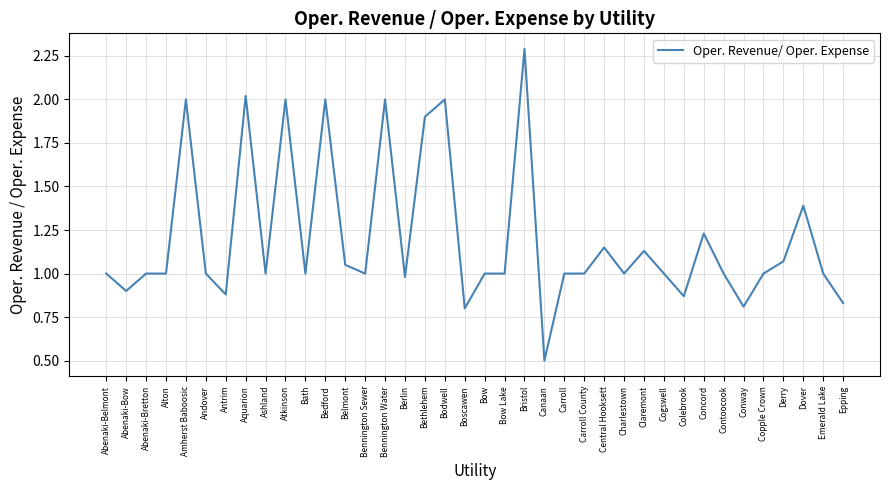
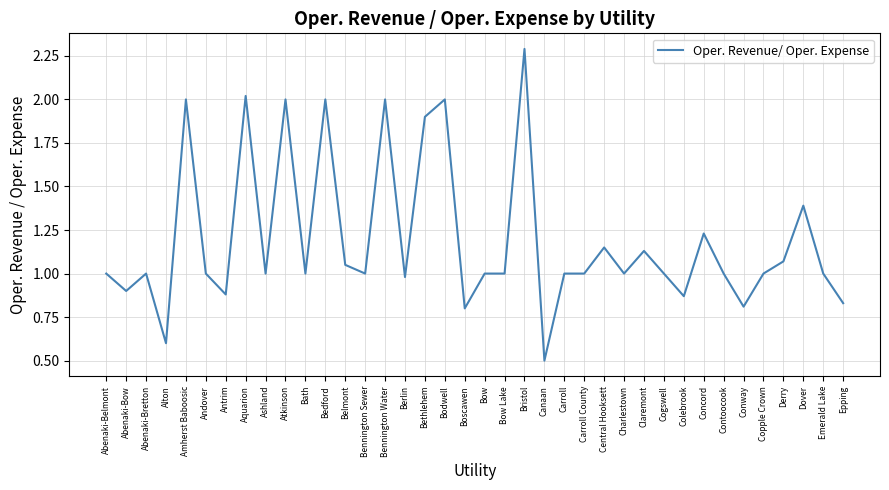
Alton: 1.0 -> 0.6
